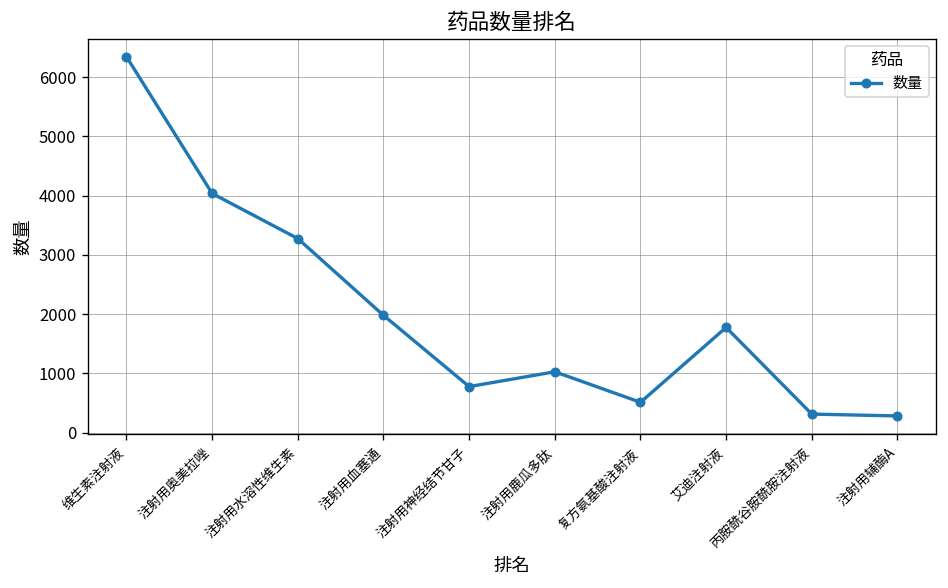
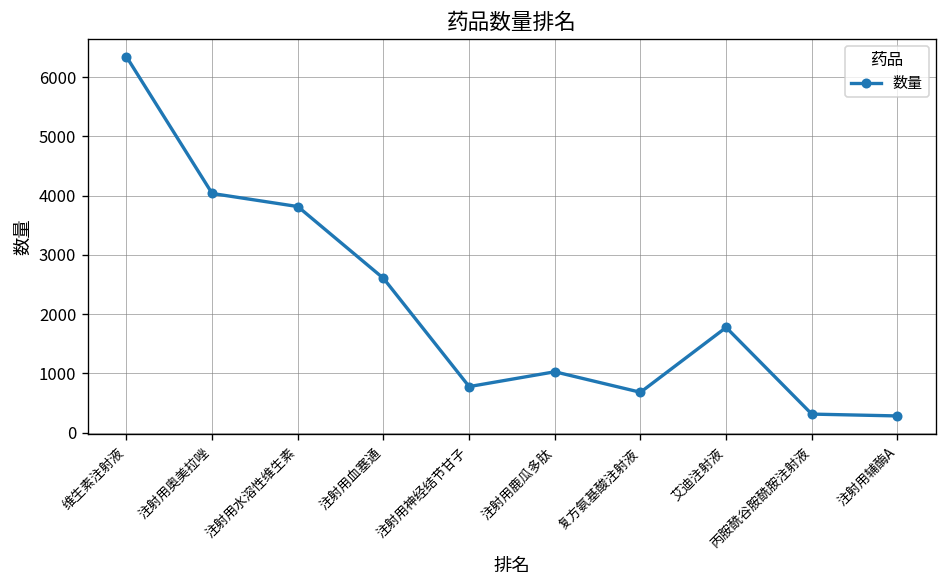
注射用水溶性维生素: 3300 -> 3800
注射用血塞通: 2000 -> 2600
复方氨基酸注射液: 500 -> 700
